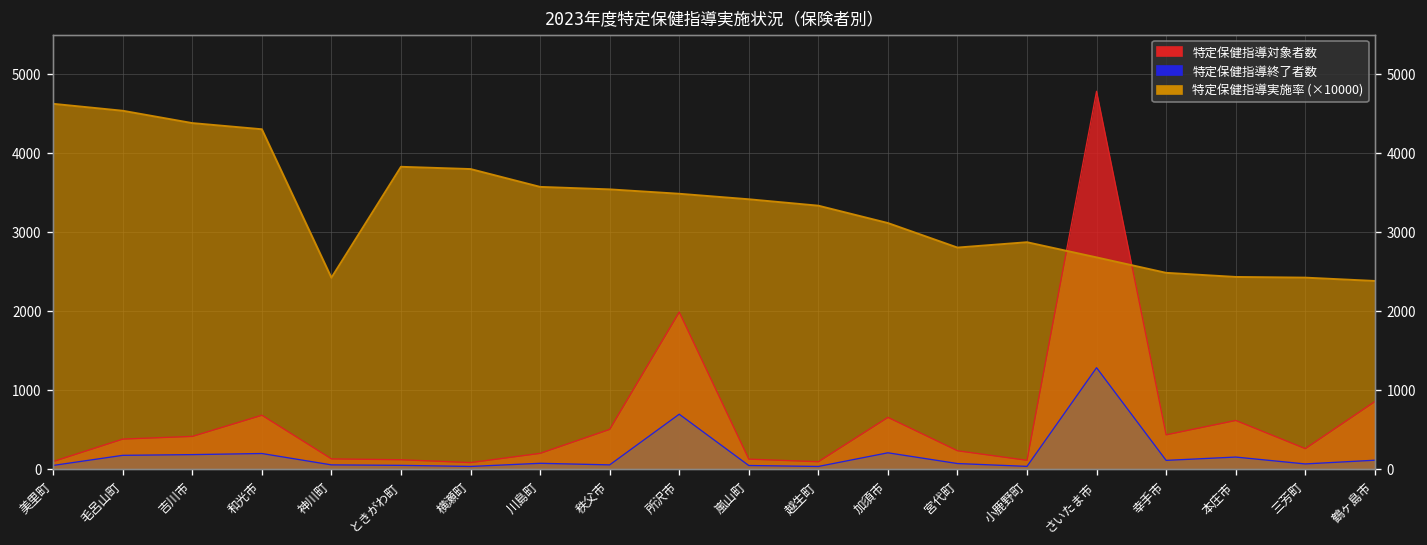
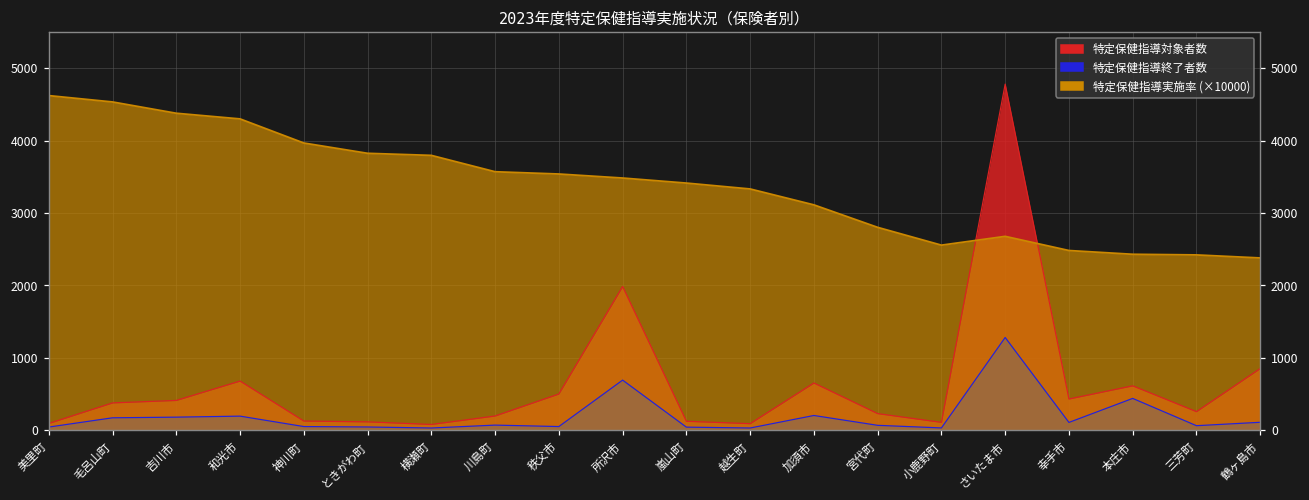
特定保健指導実施率 (×10000), 神川町: 2400 -> 4000
特定保健指導実施率 (×10000), 小鹿野町: 2900 -> 2600
特定保健指導終了者数, 本庄市: 100 -> 400
